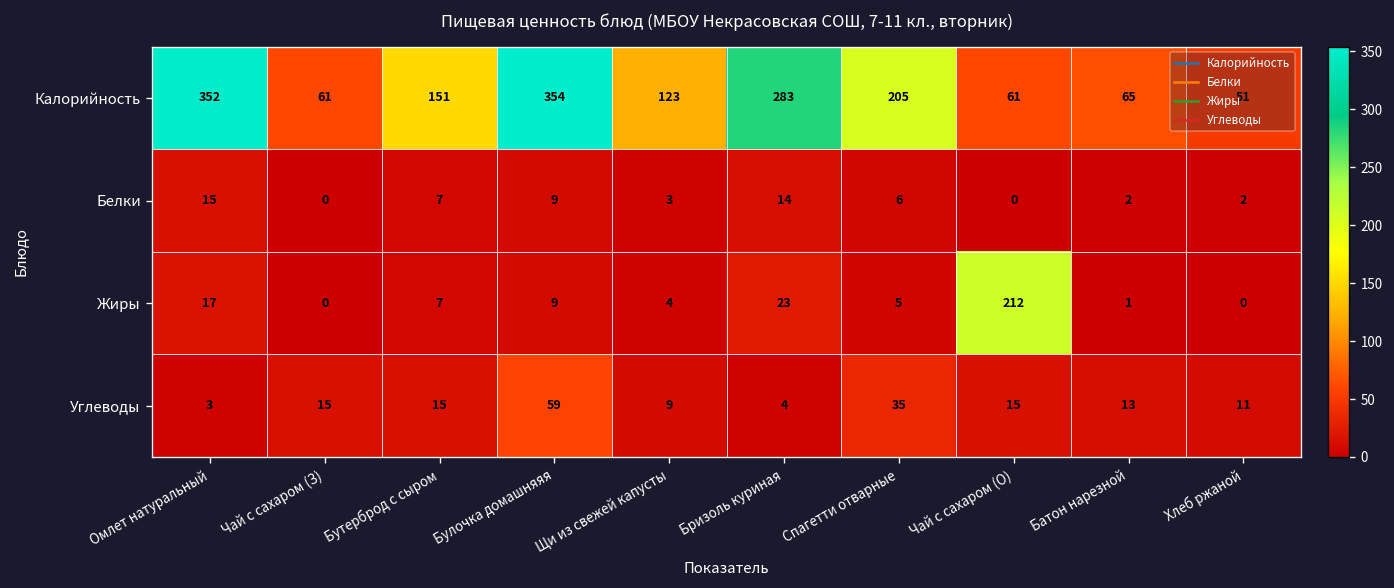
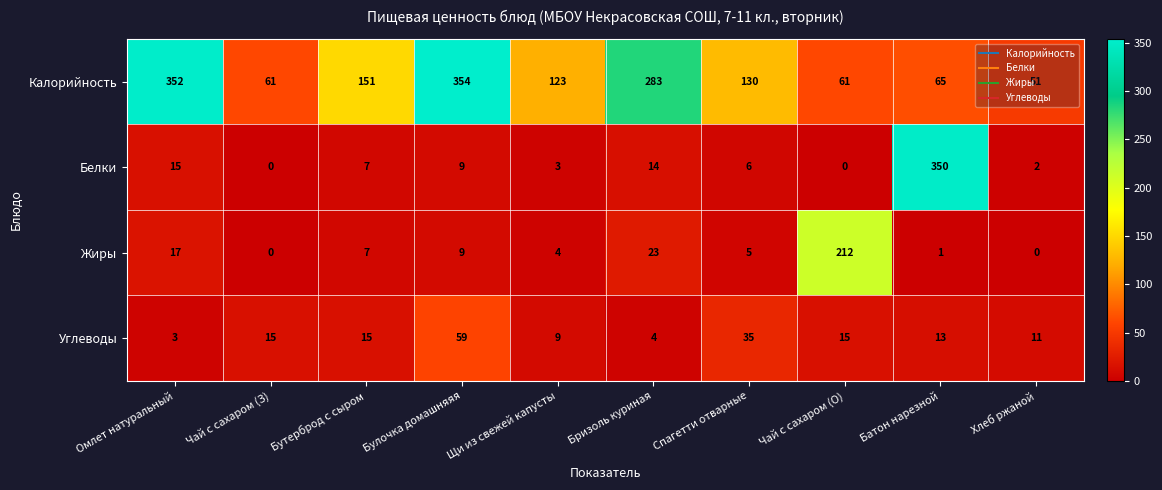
Калорийность, Спагетти отварные: 205 -> 130
Белки, Батон нарезной: 2 -> 350
